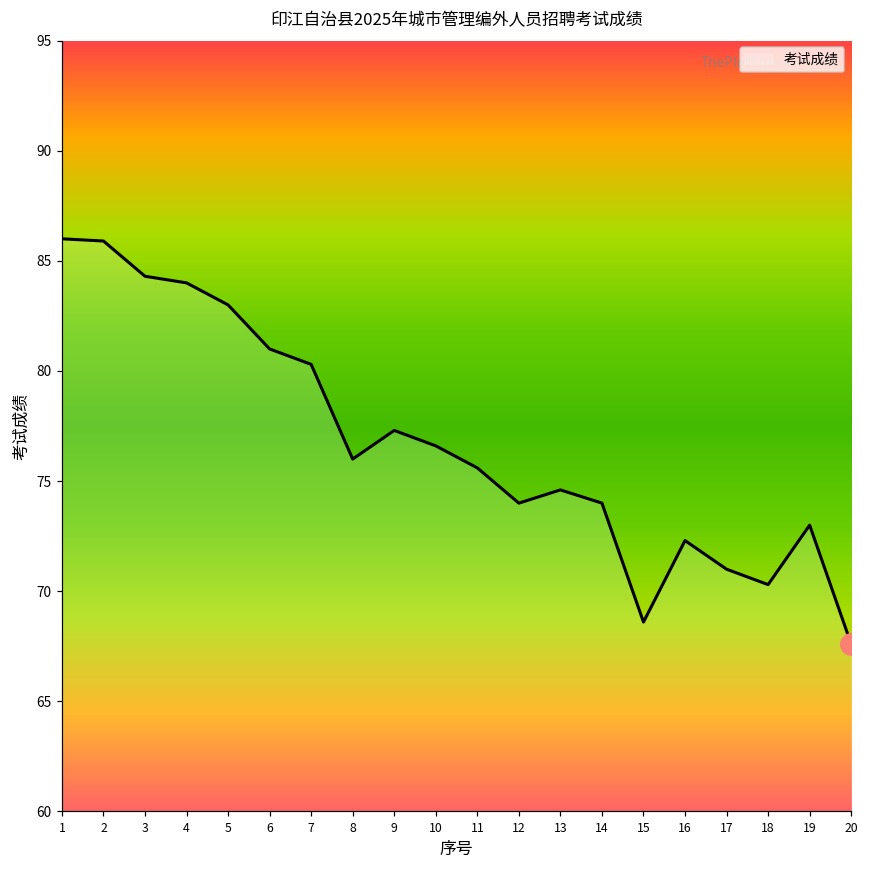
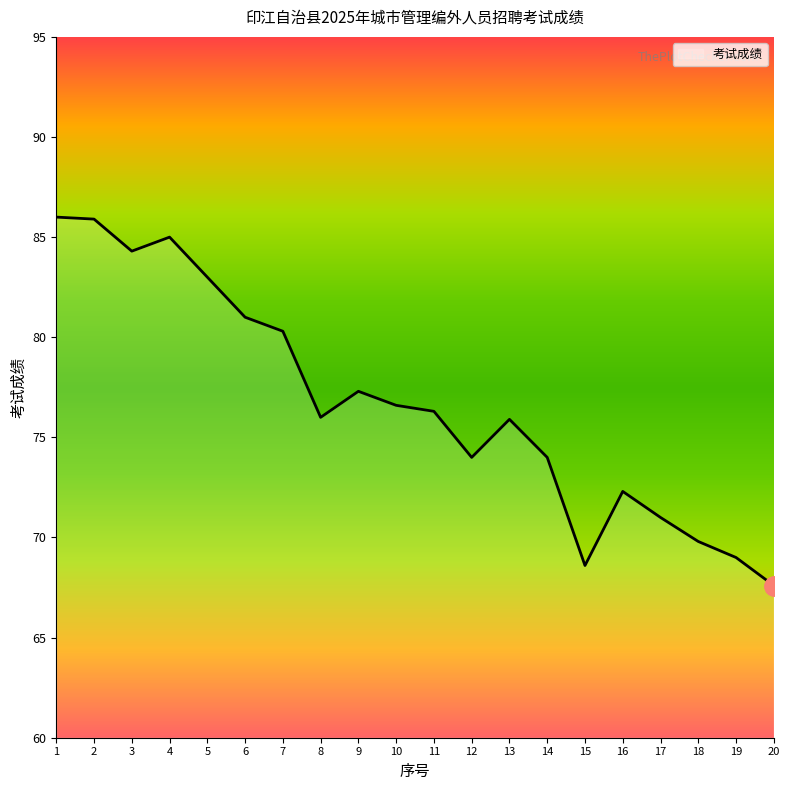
考试成绩, 4: 84 -> 85
考试成绩, 11: 75.6 -> 76.3
考试成绩, 13: 74.6 -> 75.9
考试成绩, 18: 70.3 -> 69.8
考试成绩, 19: 73 -> 69
